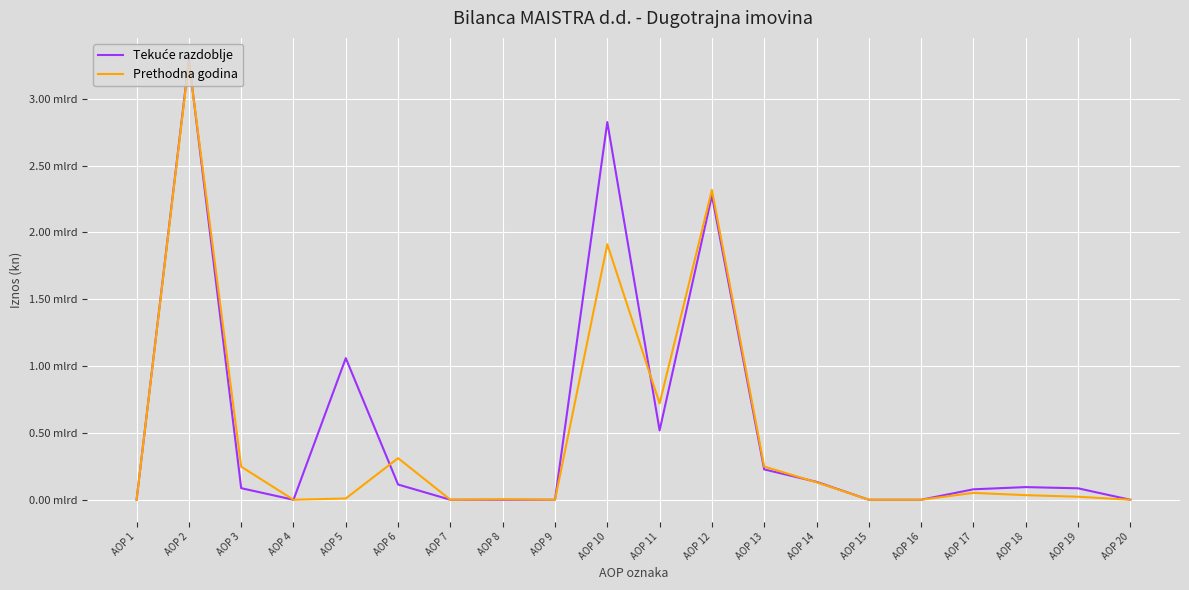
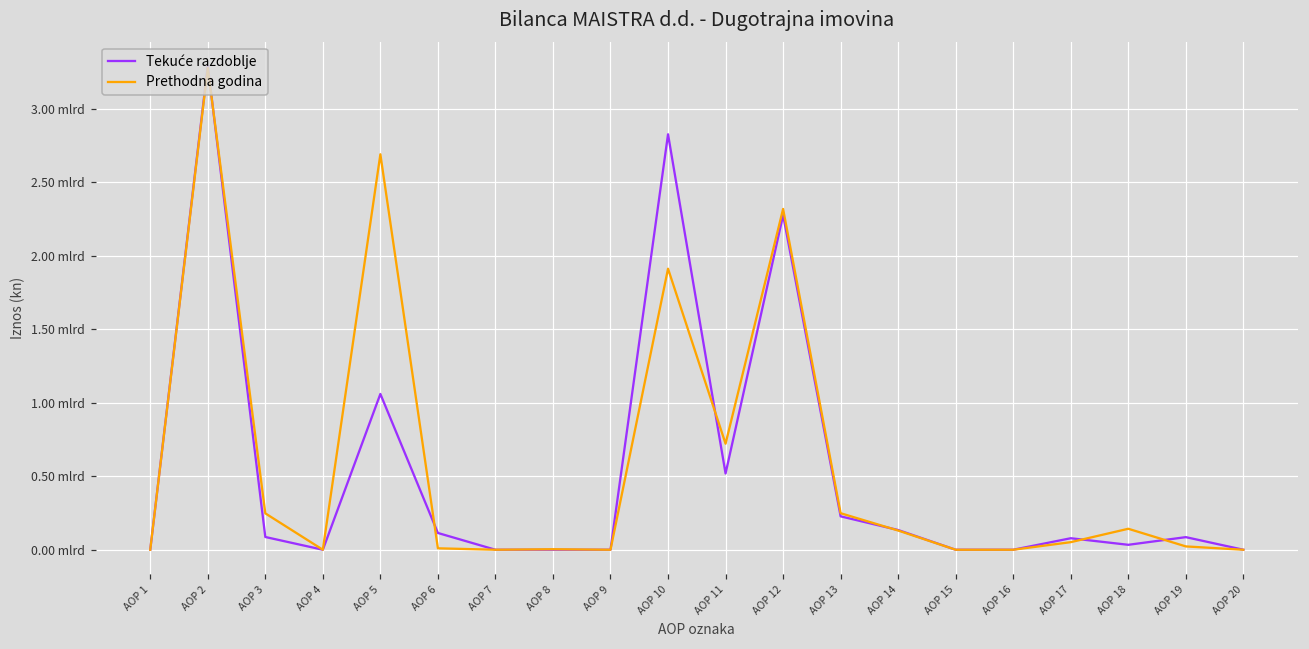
Prethodna godina, AOP 5: 0.01 mlrd -> 2.69 mlrd
Prethodna godina, AOP 6: 0.31 mlrd -> 0.01 mlrd
Tekuće razdoblje, AOP 18: 0.09 mlrd -> 0.03 mlrd
Prethodna godina, AOP 18: 0.03 mlrd -> 0.14 mlrd
